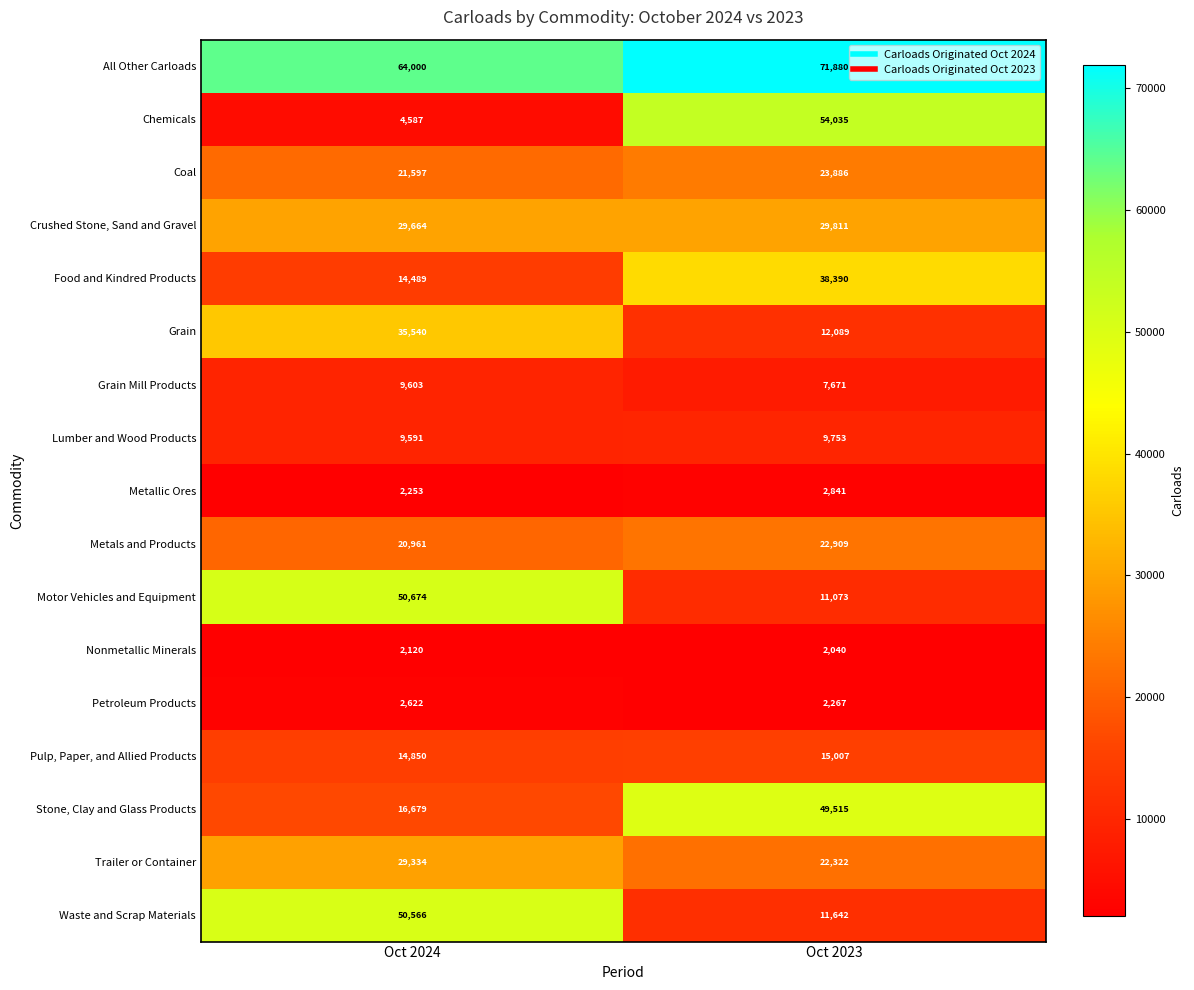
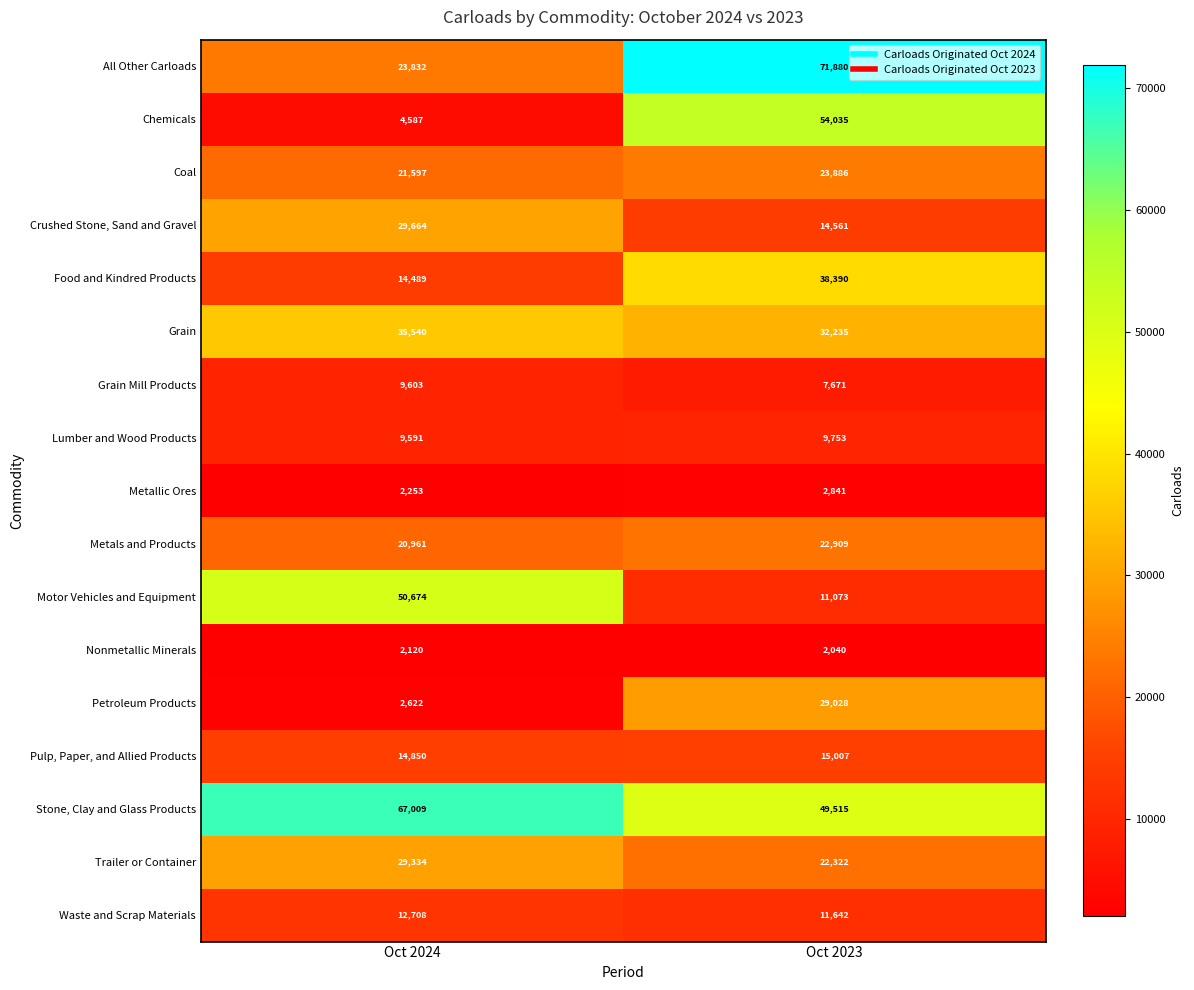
All Other Carloads, Oct 2024: 64,000 -> 23,832
Crushed Stone, Sand and Gravel, Oct 2023: 29,811 -> 14,561
Grain, Oct 2023: 12,089 -> 32,235
Petroleum Products, Oct 2023: 2,267 -> 29,028
Stone, Clay and Glass Products, Oct 2024: 16,679 -> 67,009
Waste and Scrap Materials, Oct 2024: 50,566 -> 12,708
